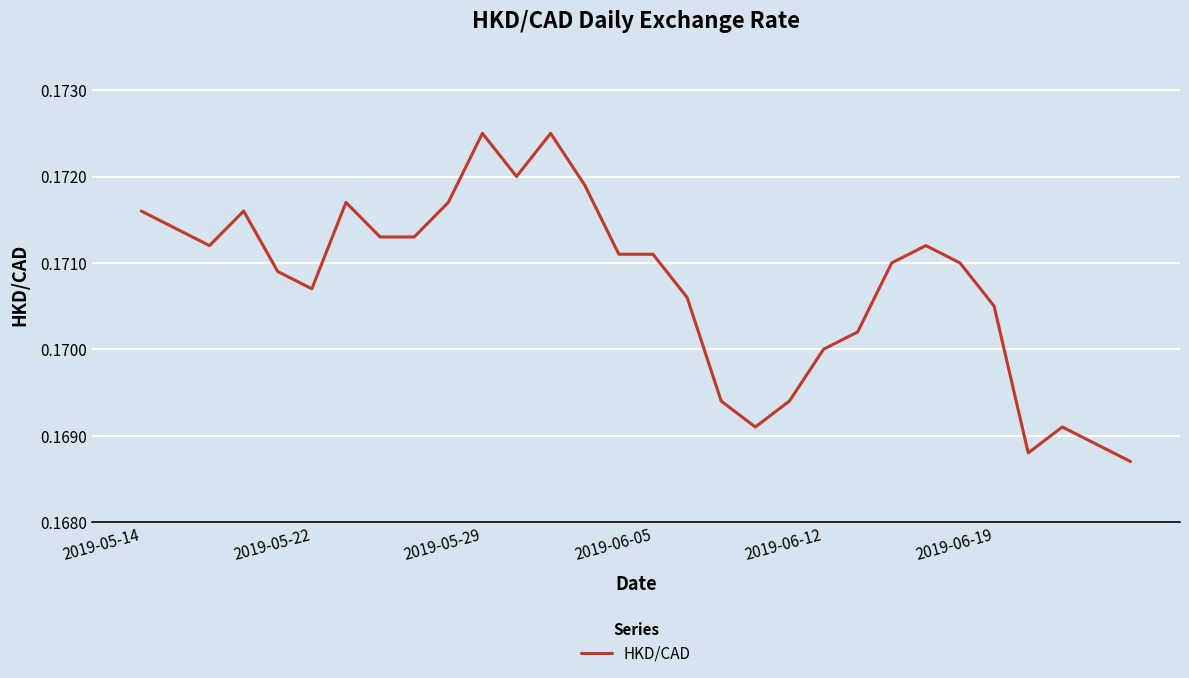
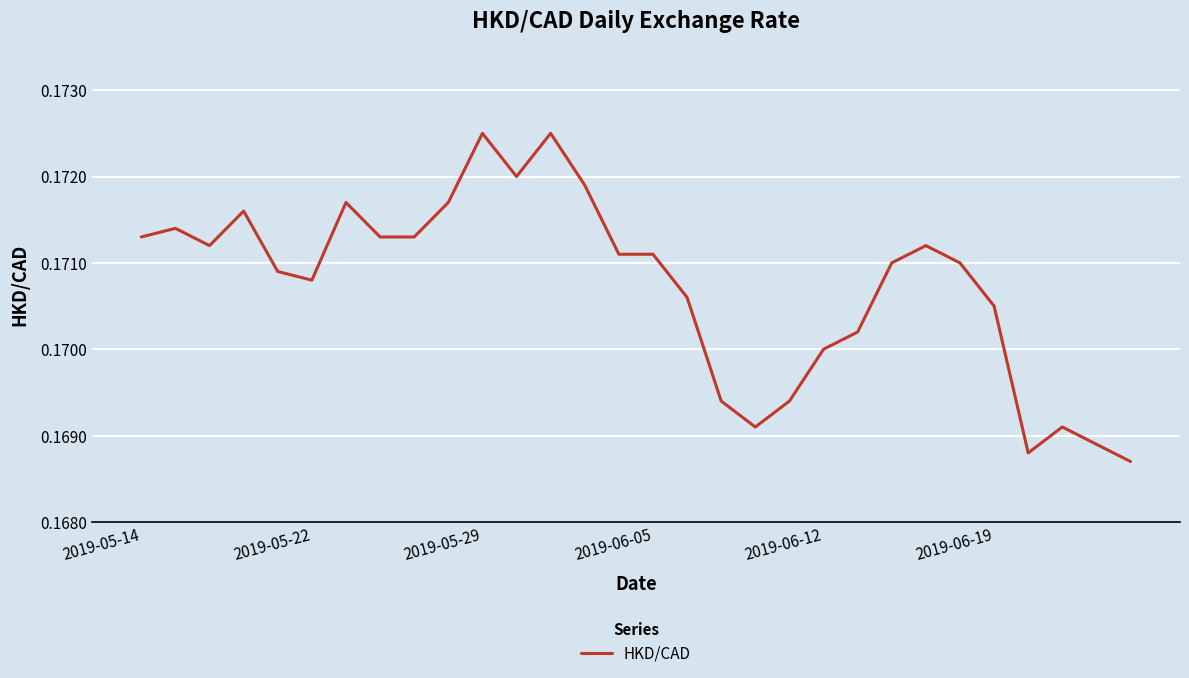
2019-05-14: 0.1716 -> 0.1713
2019-05-22: 0.1707 -> 0.1708
